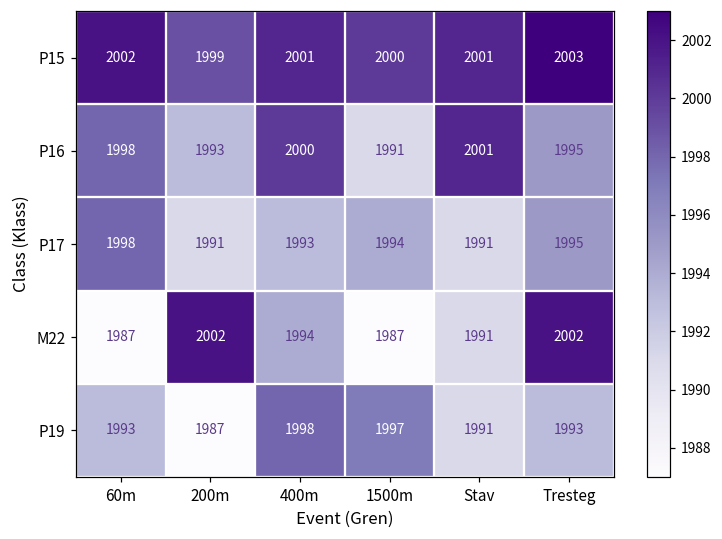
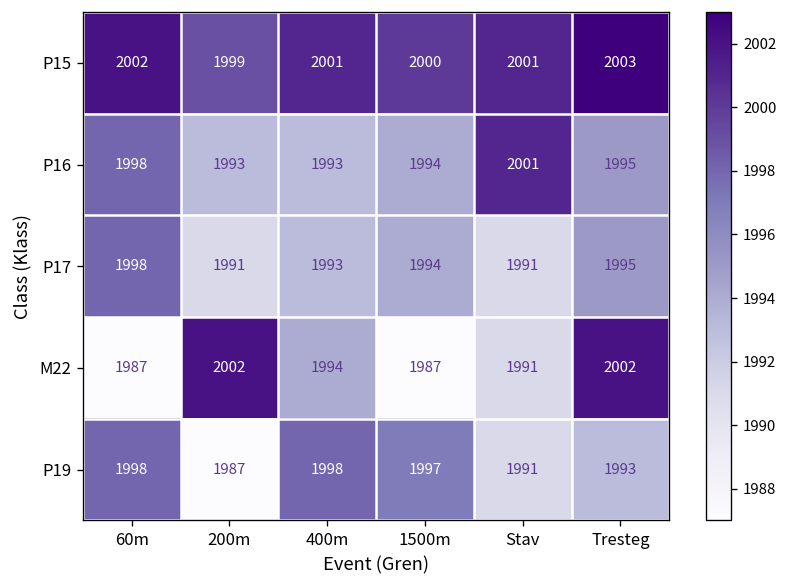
P16, 400m: 2000 -> 1993
P16, 1500m: 1991 -> 1994
P19, 60m: 1993 -> 1998
